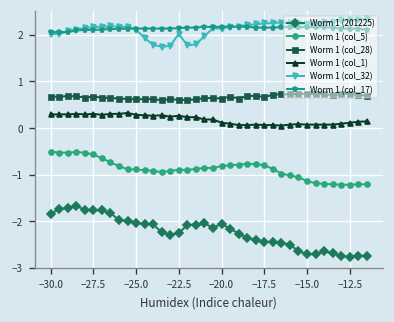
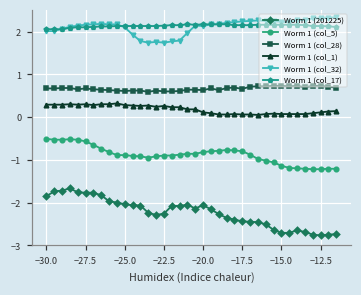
Worm 1 (col_32), −22.5: 2.0 -> 1.7
